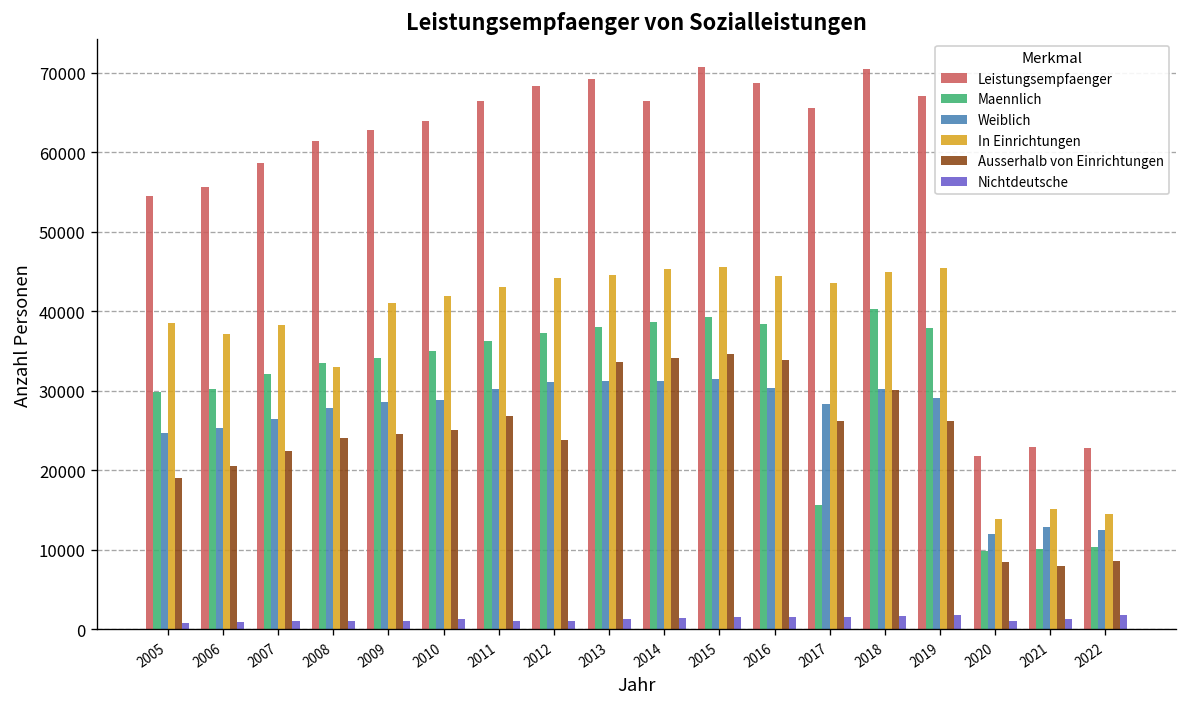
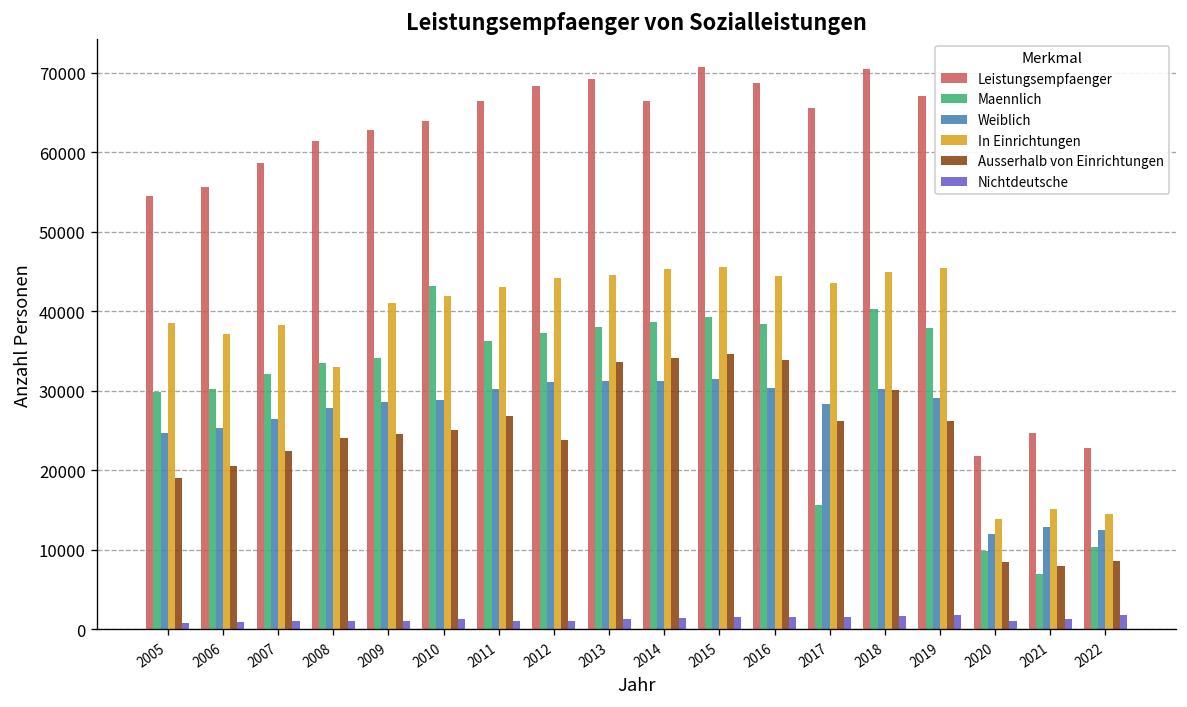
Maennlich, 2010: 35000 -> 43000
Leistungsempfaenger, 2021: 23000 -> 25000
Maennlich, 2021: 10000 -> 7000
